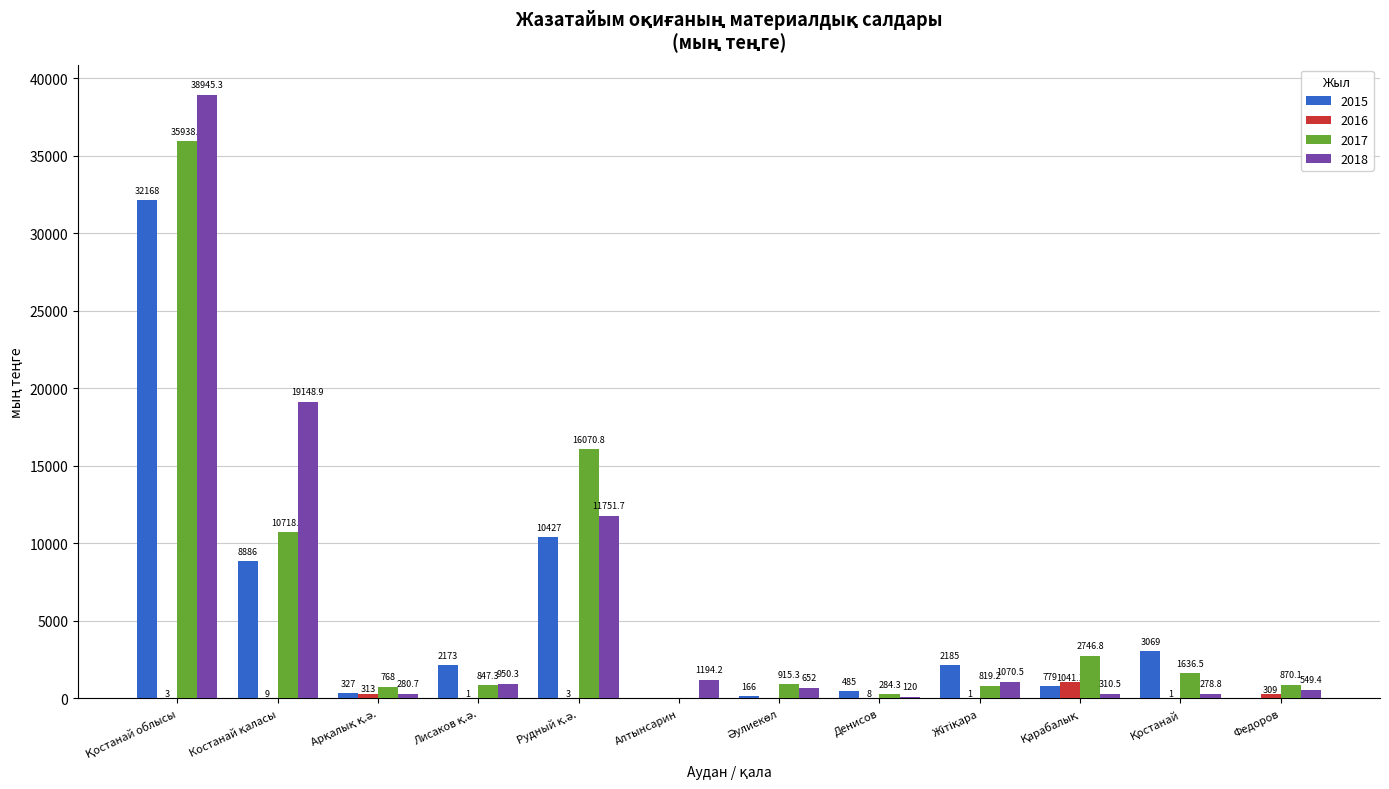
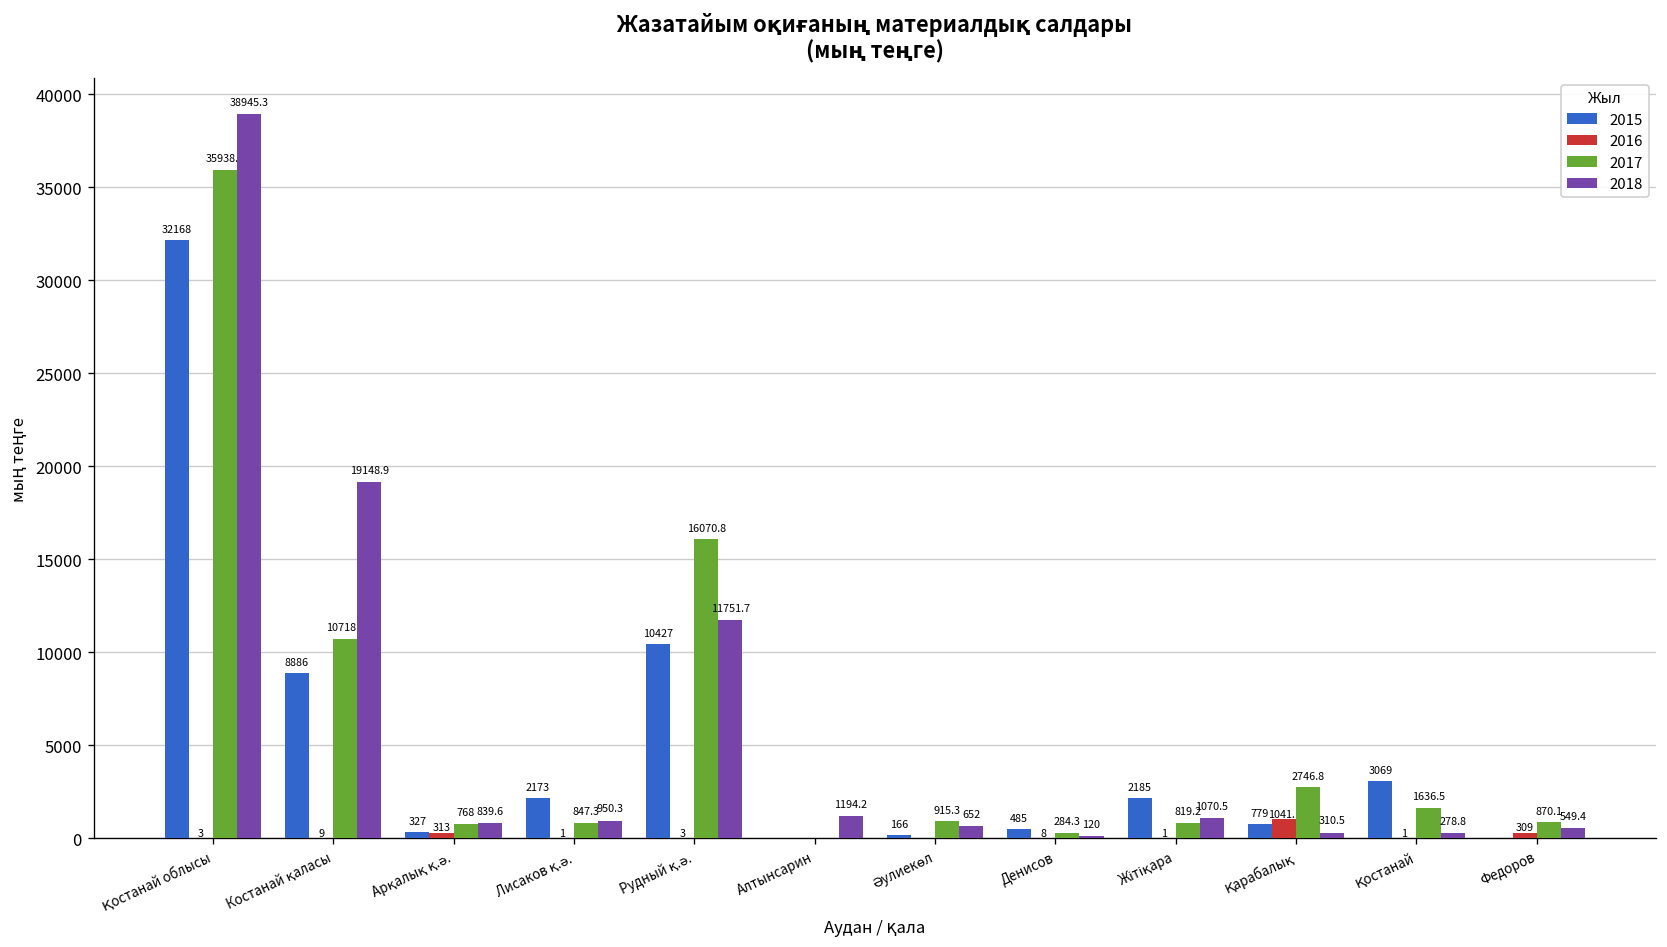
2018, Арқалық қ.ә.: 280.7 -> 839.6
